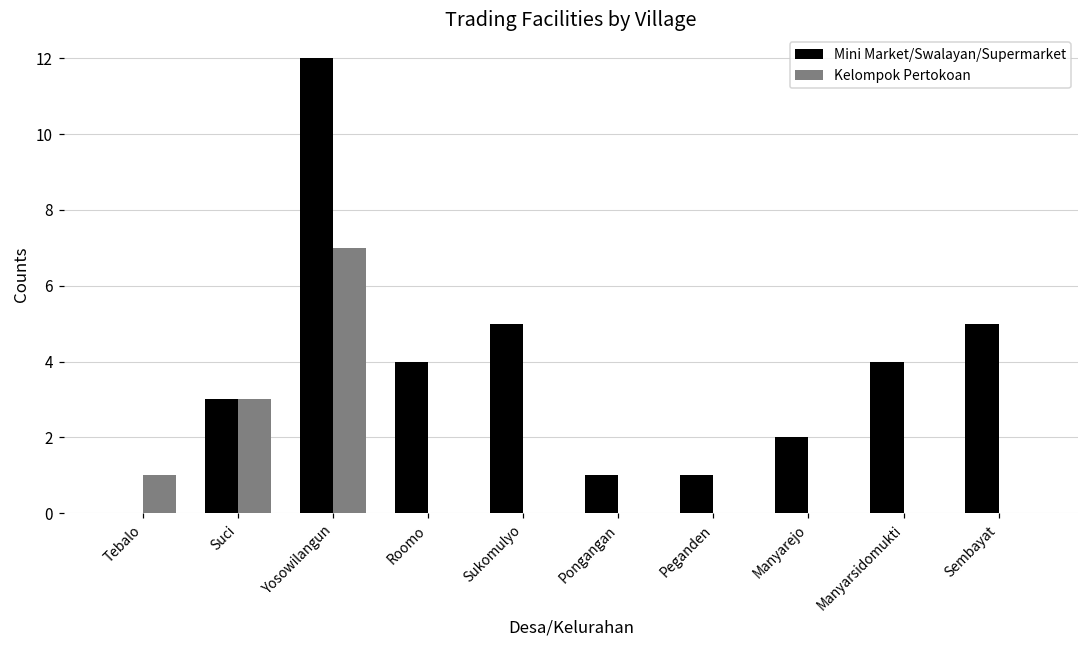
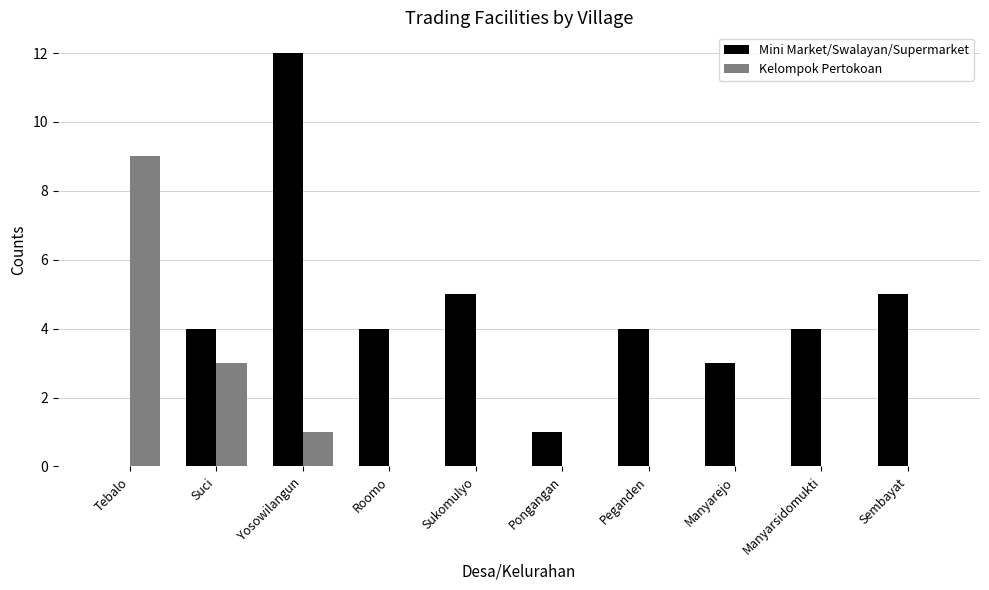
Kelompok Pertokoan, Tebalo: 1 -> 9
Mini Market/Swalayan/Supermarket, Suci: 3 -> 4
Kelompok Pertokoan, Yosowilangun: 7 -> 1
Mini Market/Swalayan/Supermarket, Peganden: 1 -> 4
Mini Market/Swalayan/Supermarket, Manyarejo: 2 -> 3
